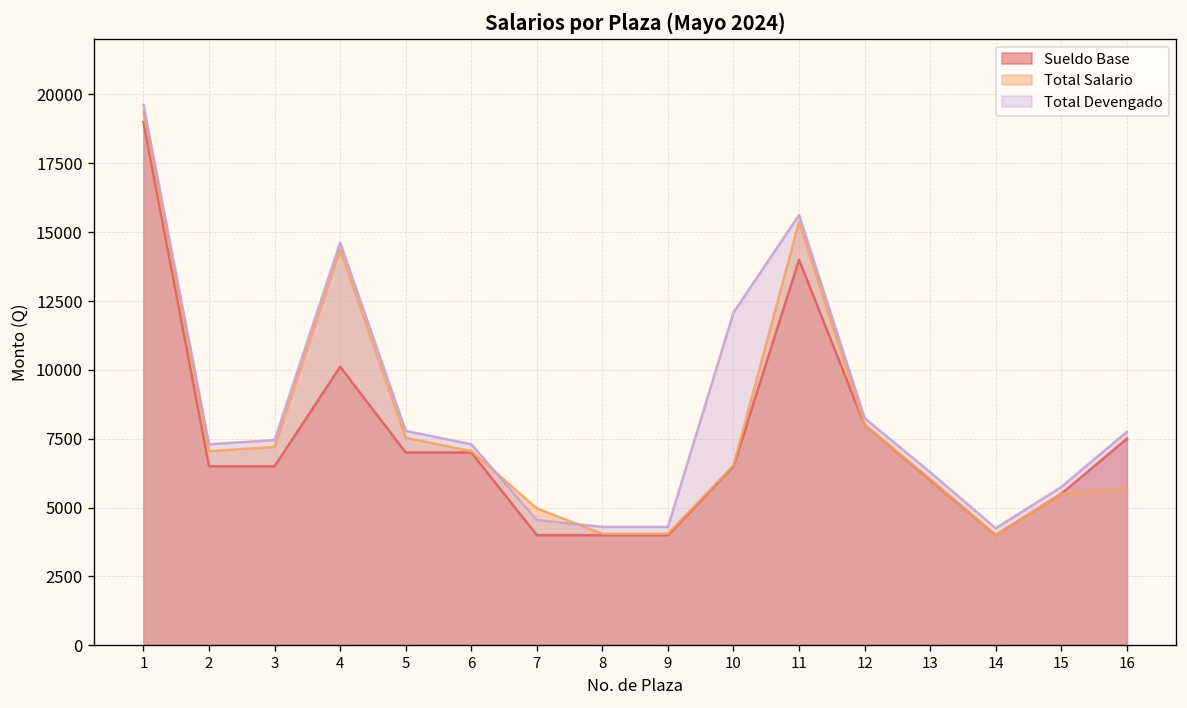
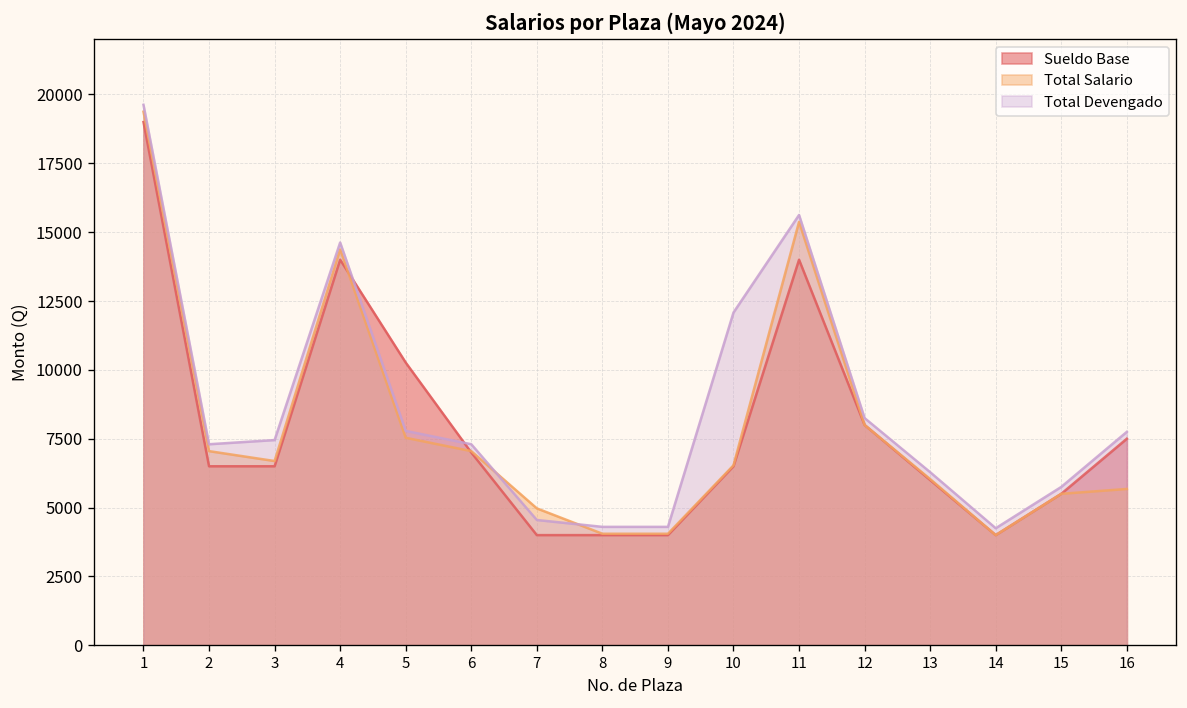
Total Salario, 3: 7200 -> 6700
Sueldo Base, 4: 10100 -> 14000
Sueldo Base, 5: 7000 -> 10300
